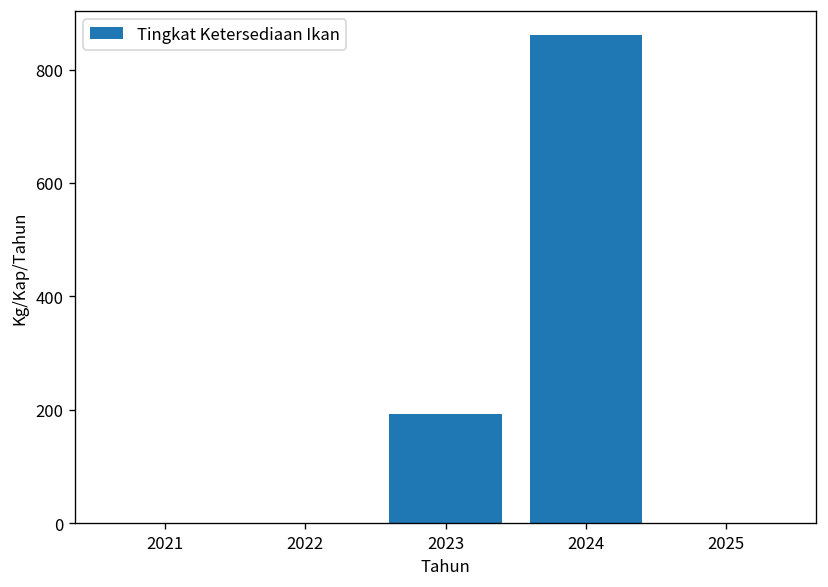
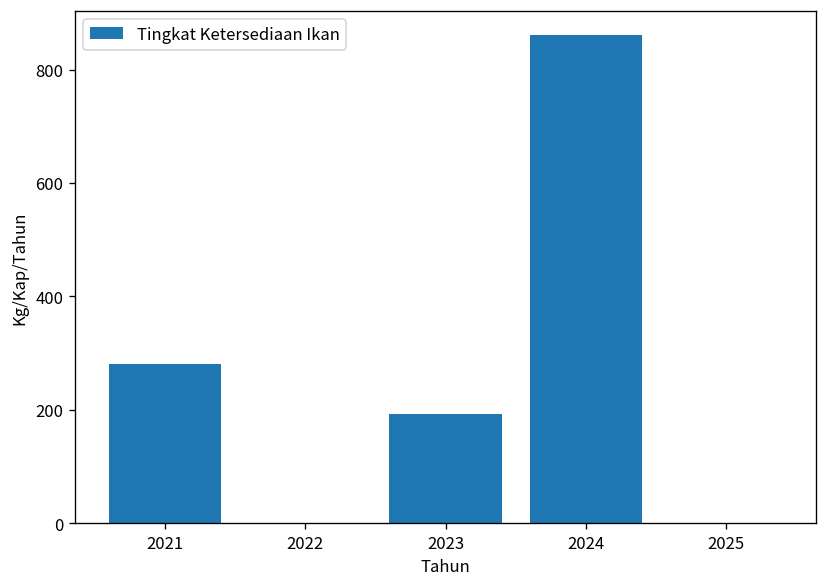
2021: 0 -> 280
